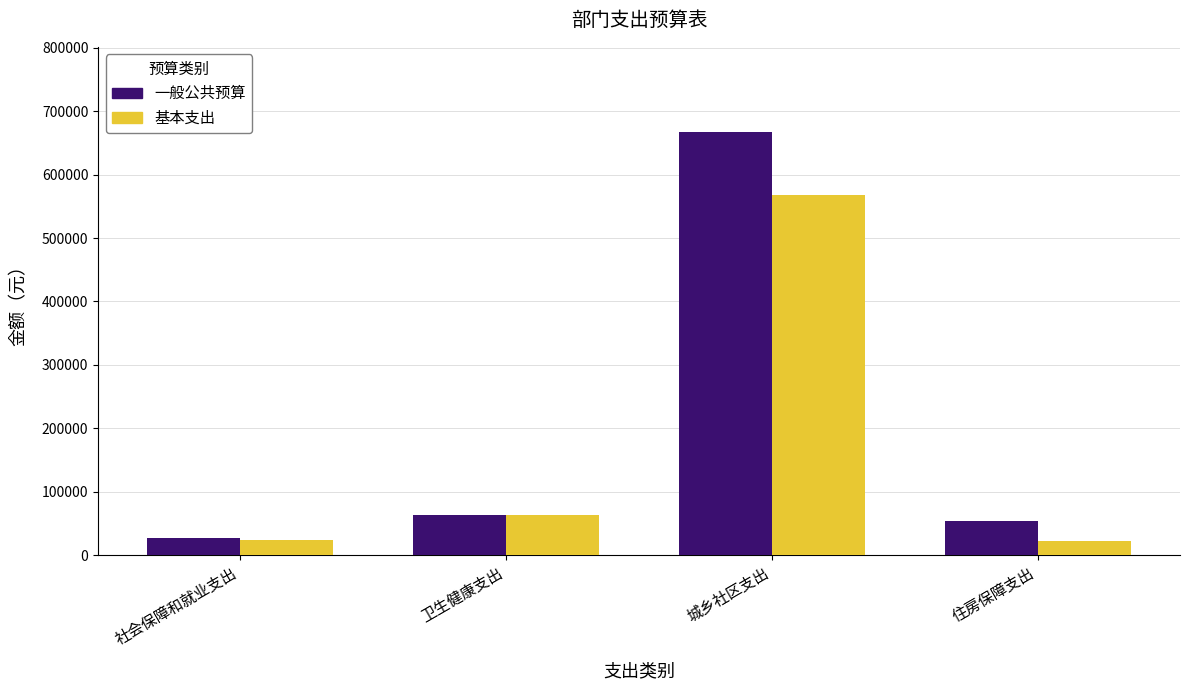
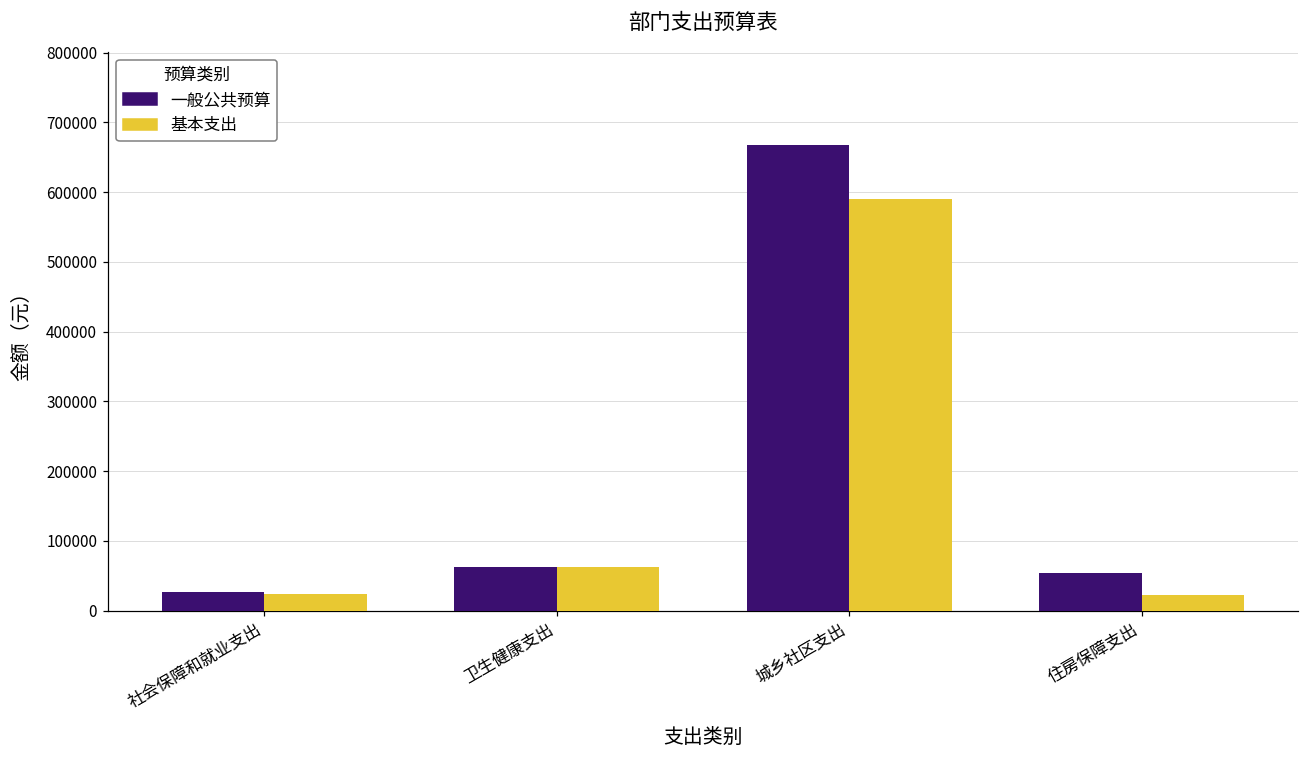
基本支出, 城乡社区支出: 570000 -> 590000
